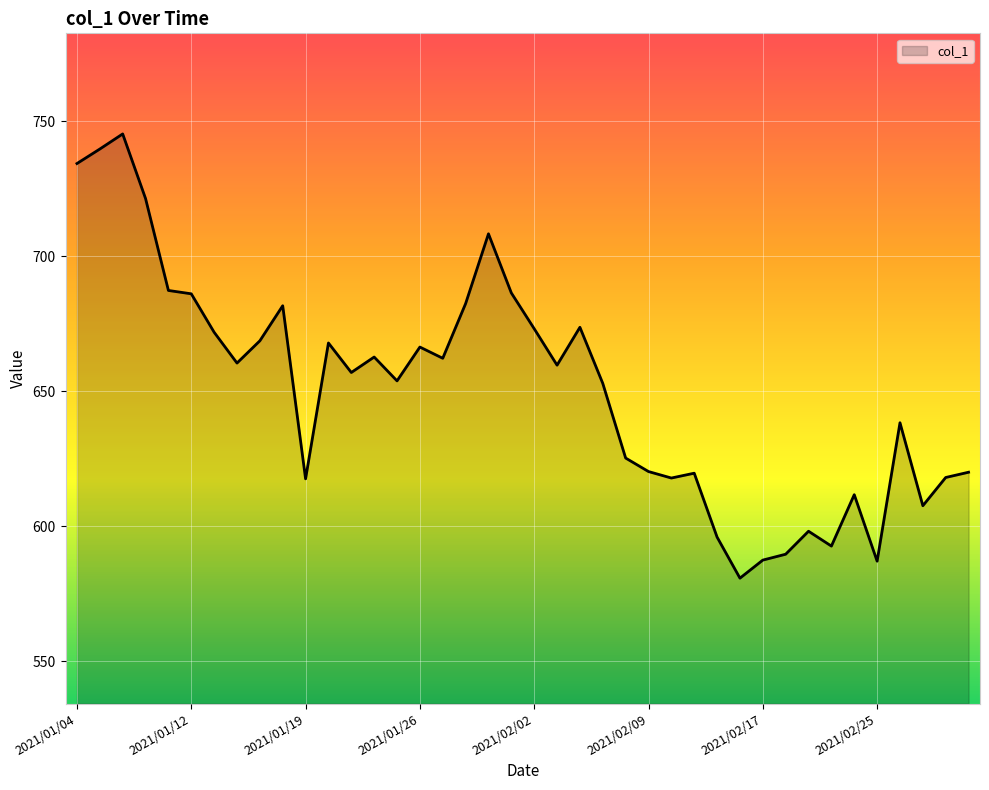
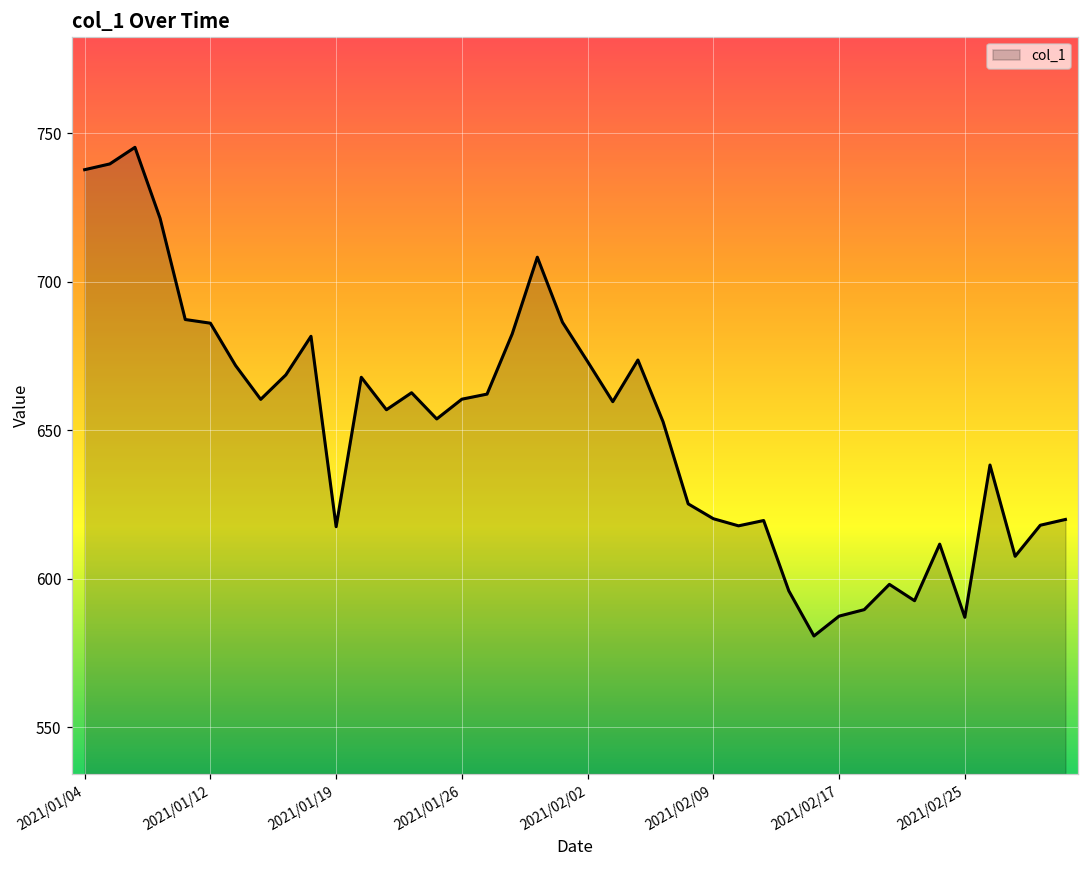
2021/01/04: 734 -> 738
2021/01/26: 666 -> 661
